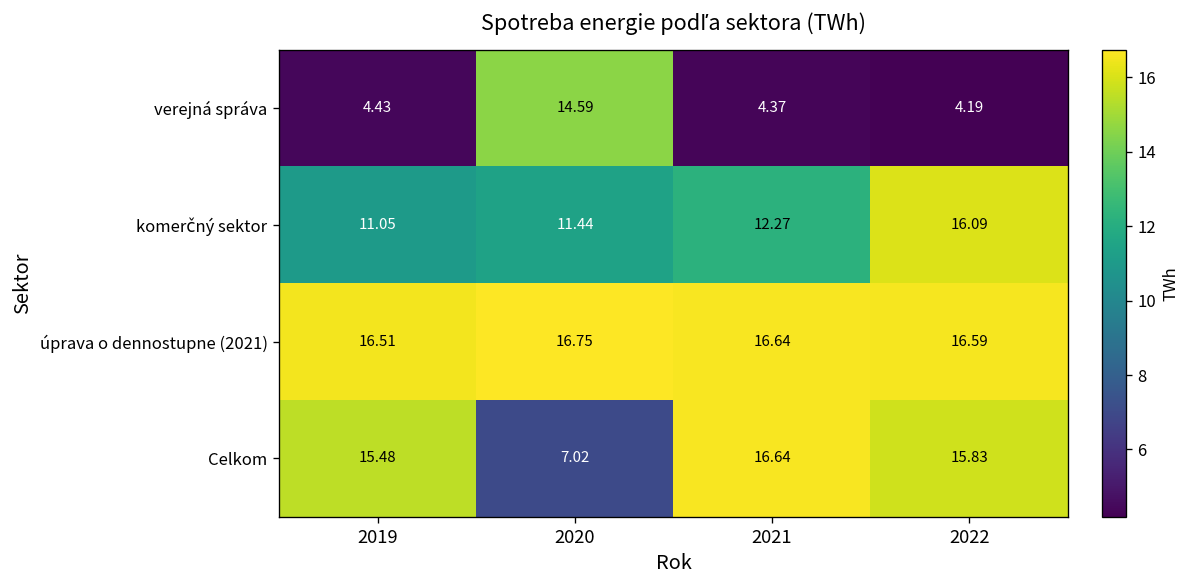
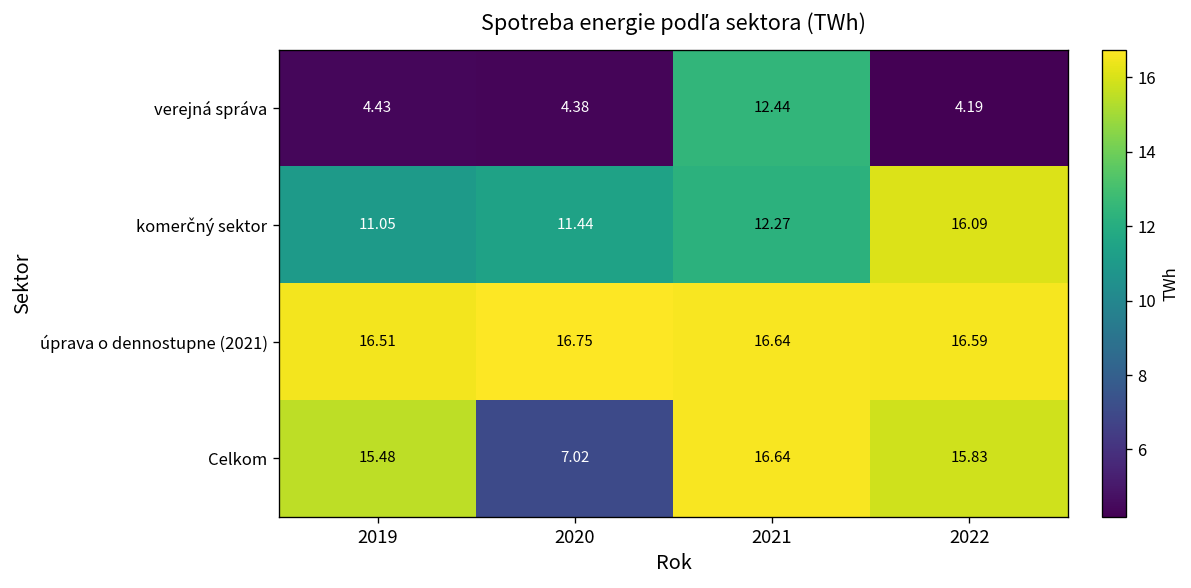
verejná správa, 2020: 14.59 -> 4.38
verejná správa, 2021: 4.37 -> 12.44
